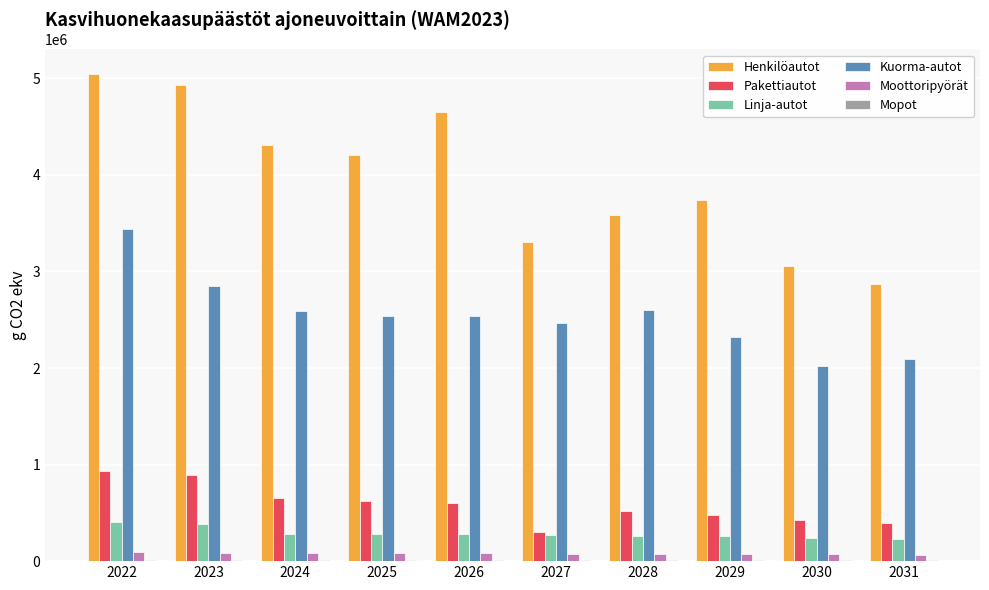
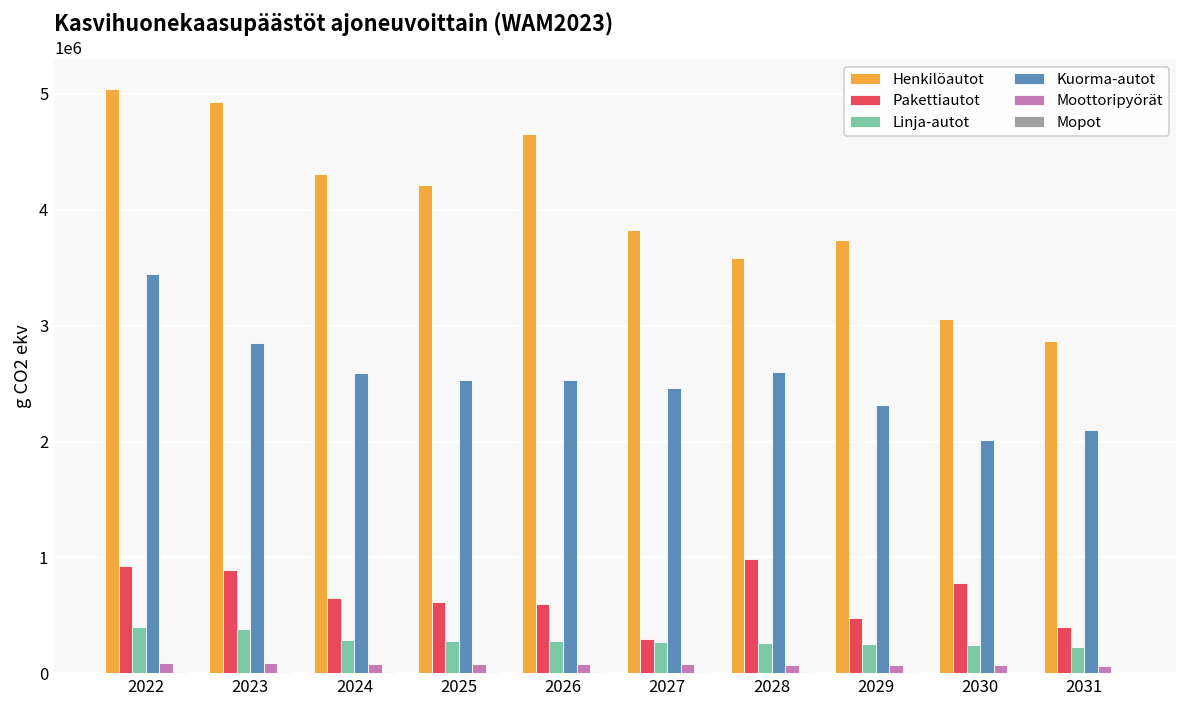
Henkilöautot, 2027: 3300000 -> 3800000
Pakettiautot, 2028: 500000 -> 1000000
Pakettiautot, 2030: 400000 -> 800000
